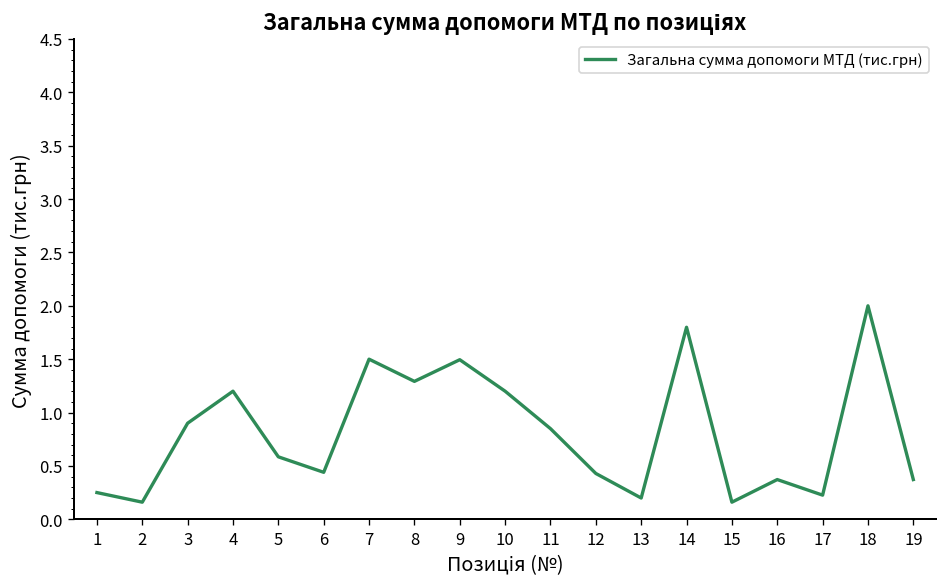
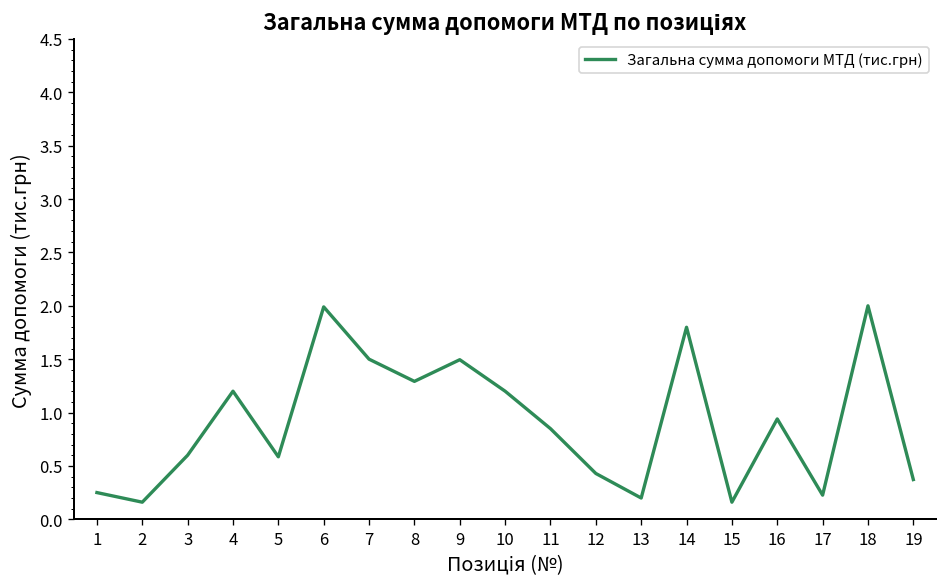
3: 0.9 -> 0.6
6: 0.4 -> 2.0
16: 0.4 -> 0.9
